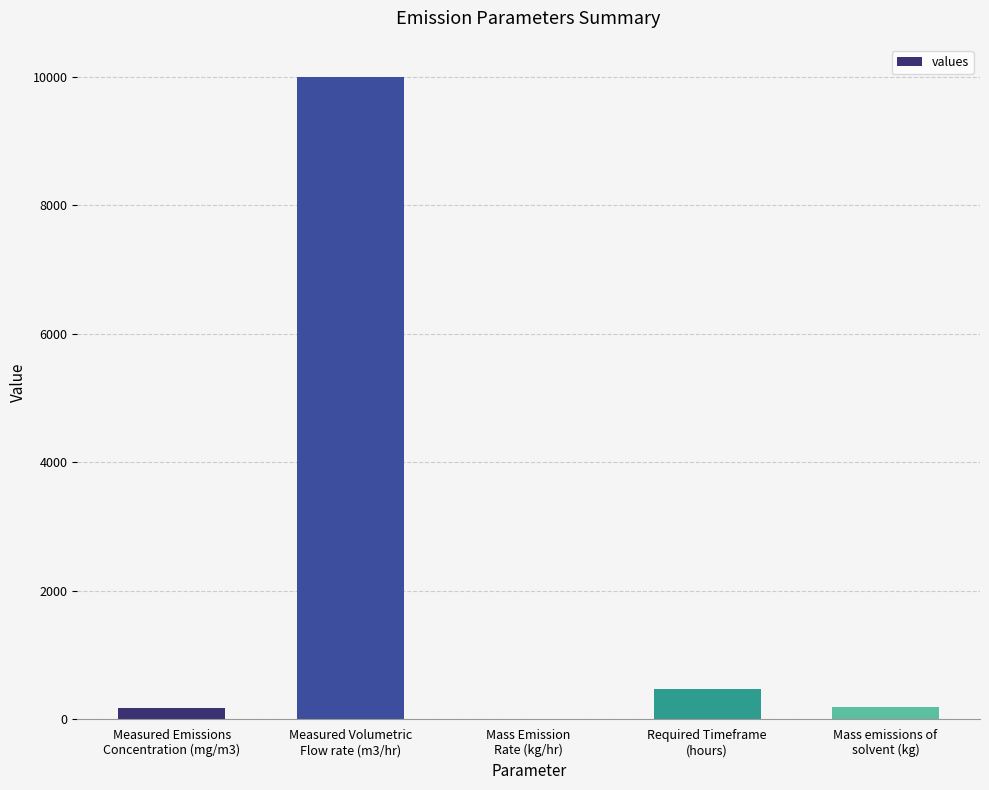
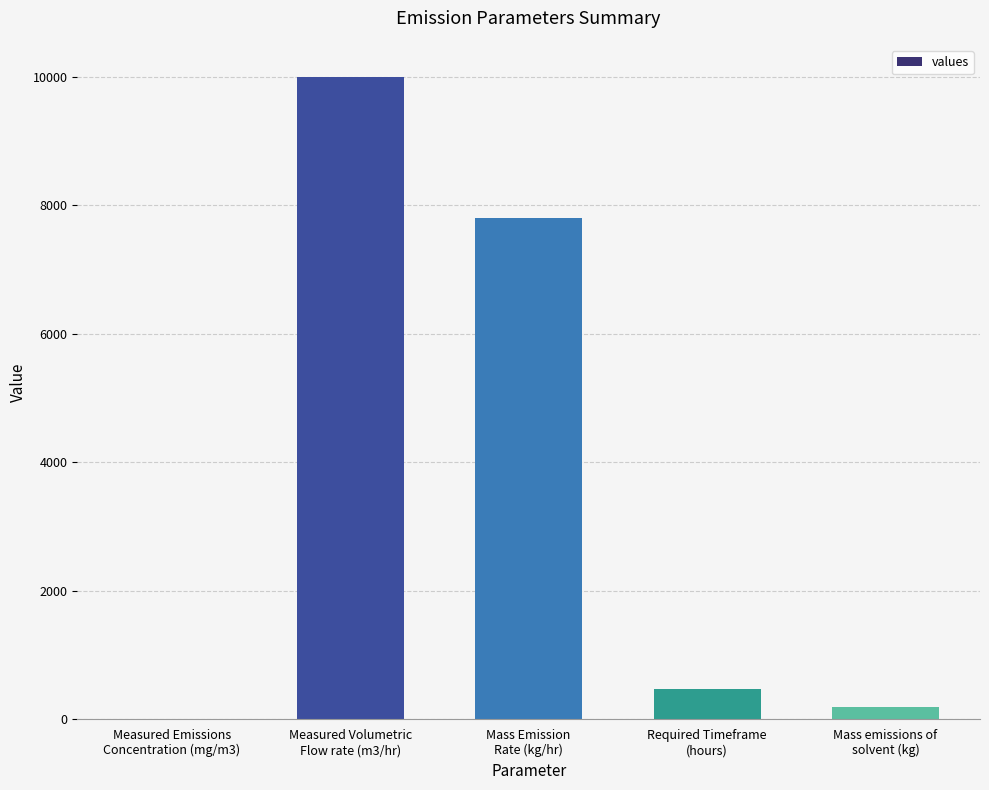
Measured Emissions Concentration (mg/m3): 200 -> 0
Mass Emission Rate (kg/hr): 0 -> 7800
